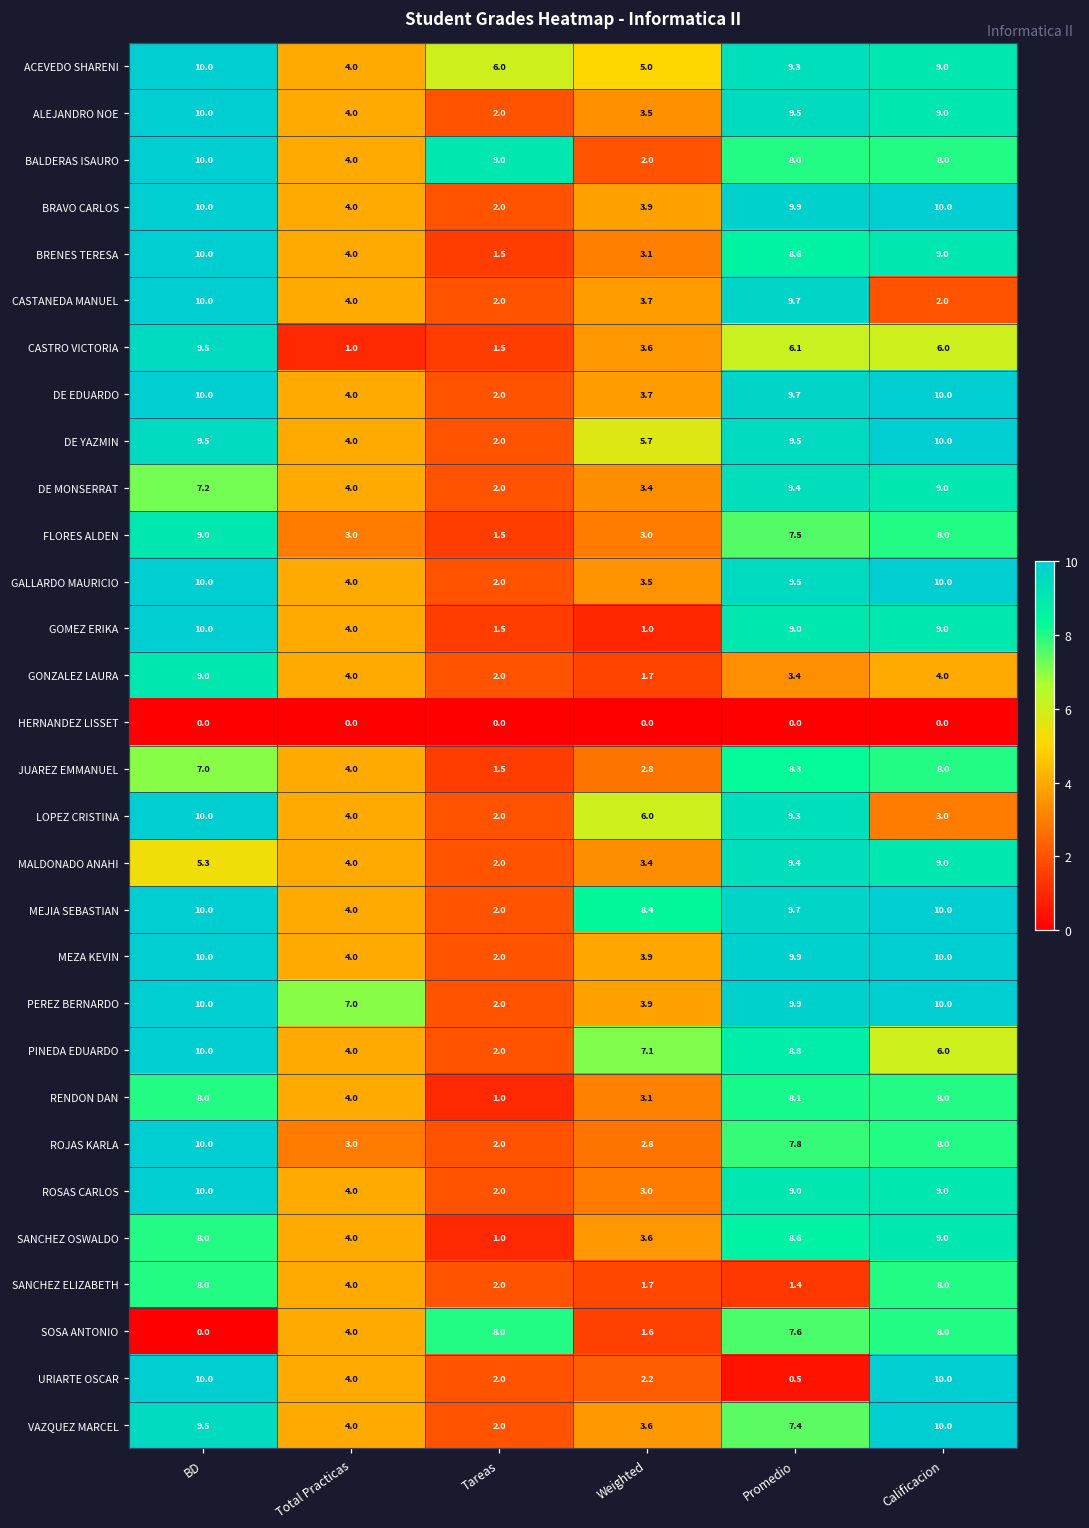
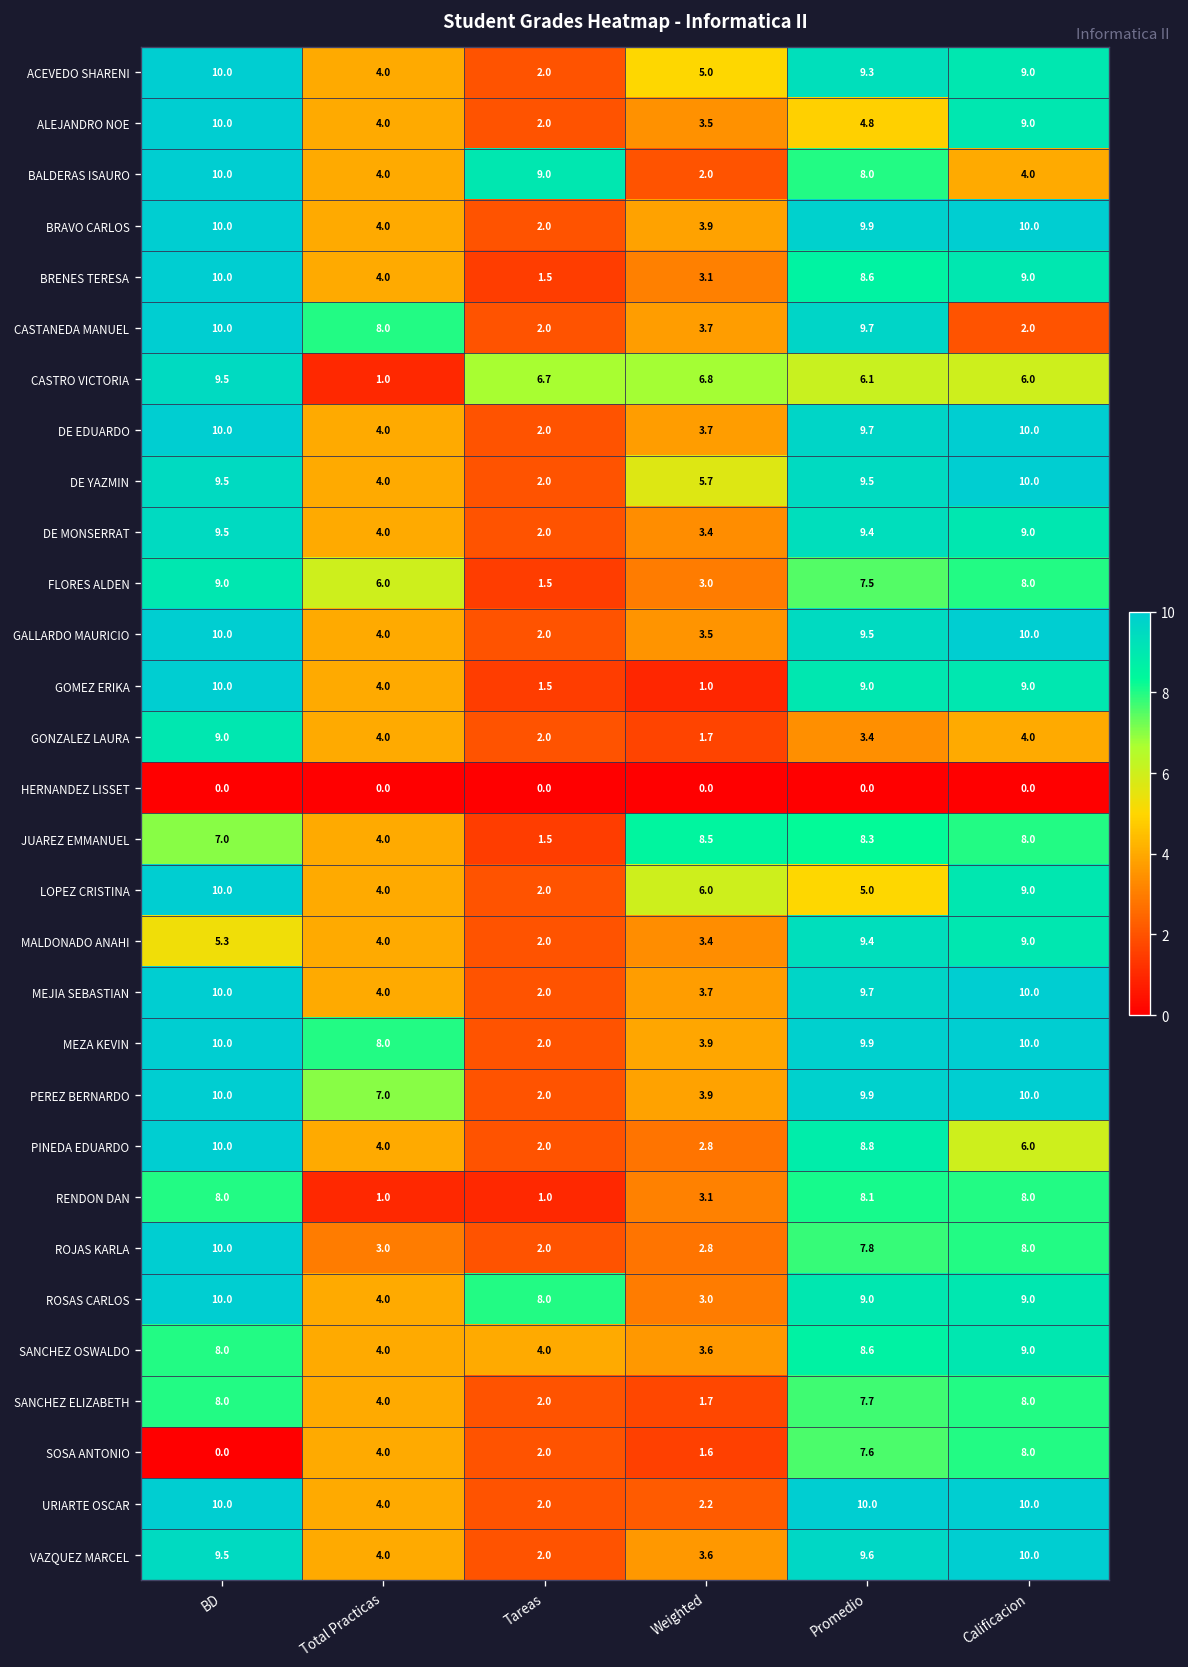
ACEVEDO SHARENI, Tareas: 6.0 -> 2.0
ALEJANDRO NOE, Promedio: 9.5 -> 4.8
BALDERAS ISAURO, Calificacion: 8.0 -> 4.0
CASTANEDA MANUEL, Total Practicas: 4.0 -> 8.0
CASTRO VICTORIA, Tareas: 1.5 -> 6.7
CASTRO VICTORIA, Weighted: 3.6 -> 6.8
DE MONSERRAT, BD: 7.2 -> 9.5
FLORES ALDEN, Total Practicas: 3.0 -> 6.0
JUAREZ EMMANUEL, Weighted: 2.8 -> 8.5
LOPEZ CRISTINA, Promedio: 9.3 -> 5.0
LOPEZ CRISTINA, Calificacion: 3.0 -> 9.0
MEJIA SEBASTIAN, Weighted: 8.4 -> 3.7
MEZA KEVIN, Total Practicas: 4.0 -> 8.0
PINEDA EDUARDO, Weighted: 7.1 -> 2.8
RENDON DAN, Total Practicas: 4.0 -> 1.0
ROSAS CARLOS, Tareas: 2.0 -> 8.0
SANCHEZ OSWALDO, Tareas: 1.0 -> 4.0
SANCHEZ ELIZABETH, Promedio: 1.4 -> 7.7
SOSA ANTONIO, Tareas: 8.0 -> 2.0
URIARTE OSCAR, Promedio: 0.5 -> 10.0
VAZQUEZ MARCEL, Promedio: 7.4 -> 9.6
